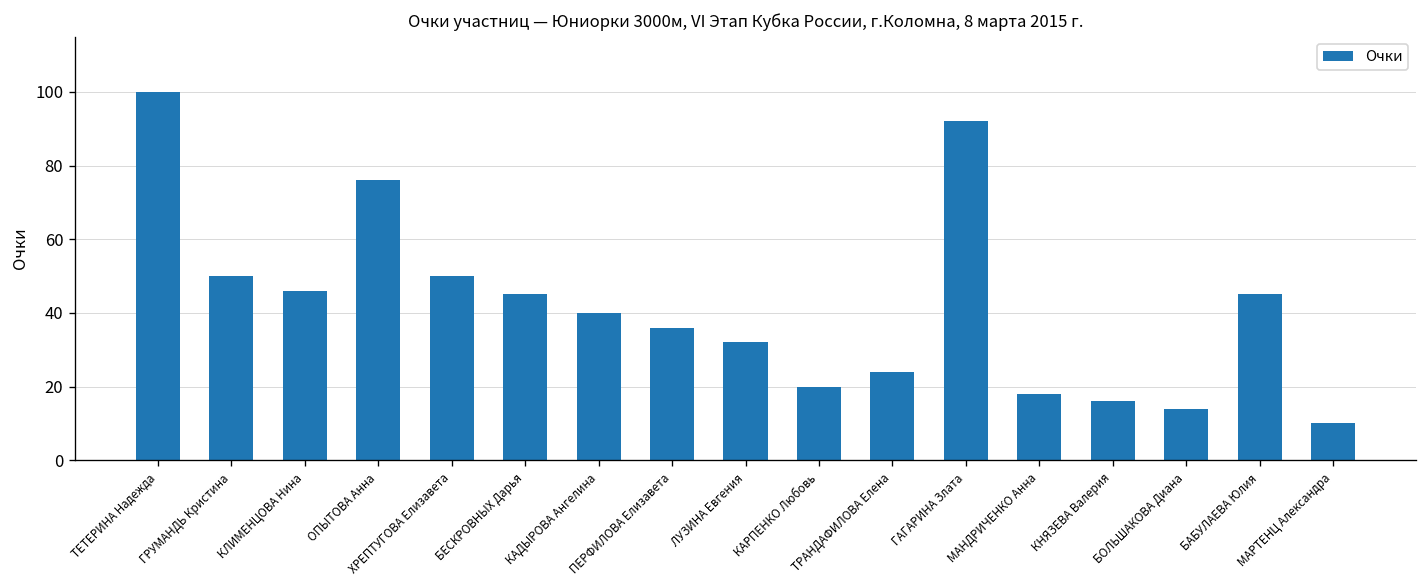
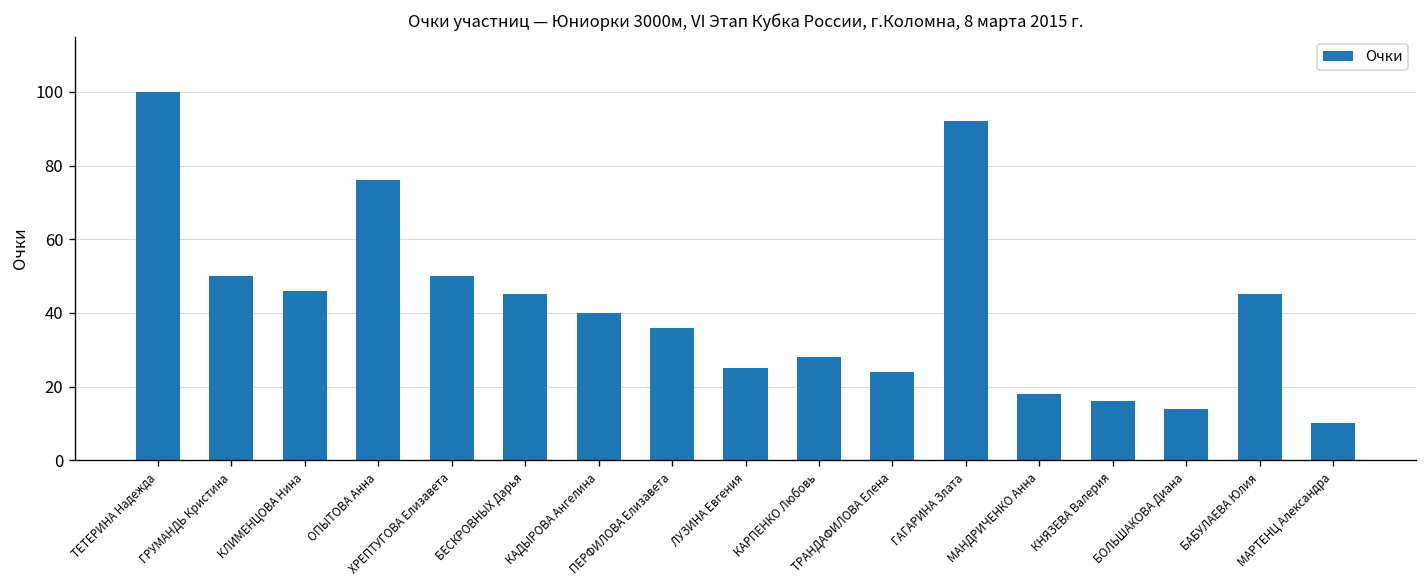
ЛУЗИНА Евгения: 32 -> 25
КАРПЕНКО Любовь: 20 -> 28
